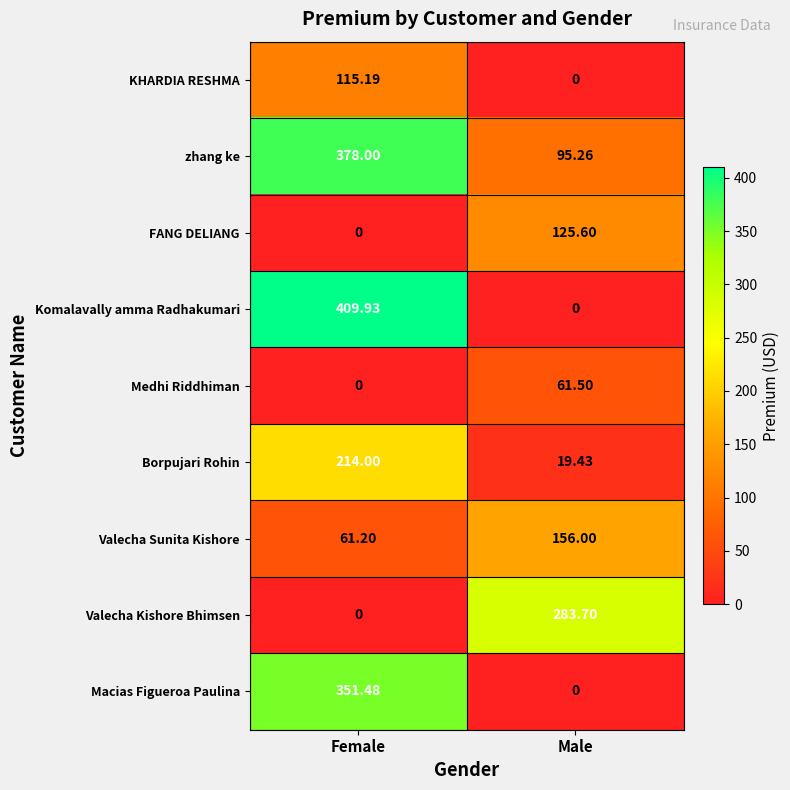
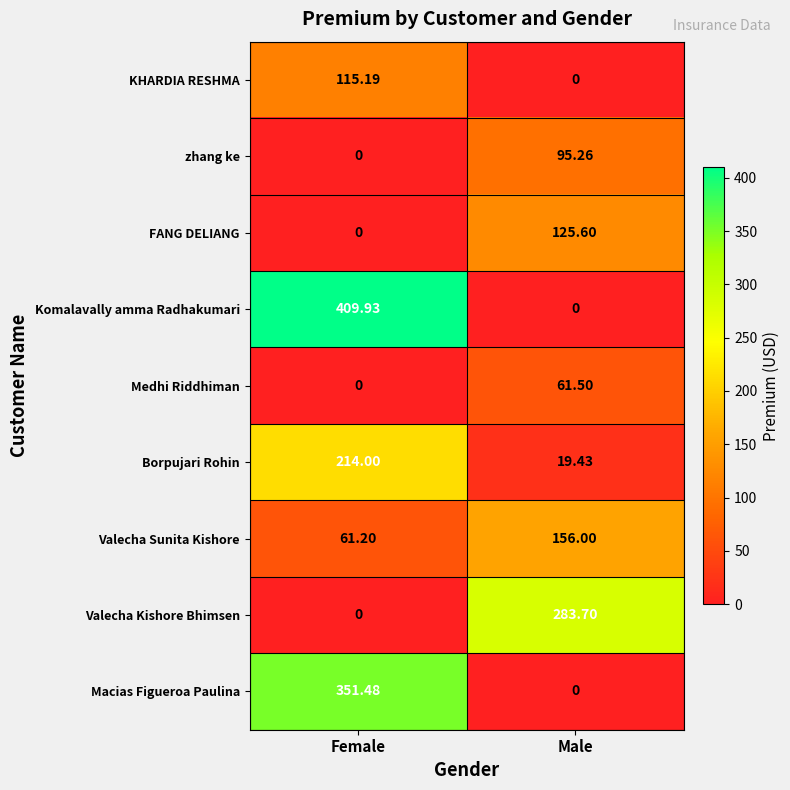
zhang ke, Female: 378.00 -> 0
